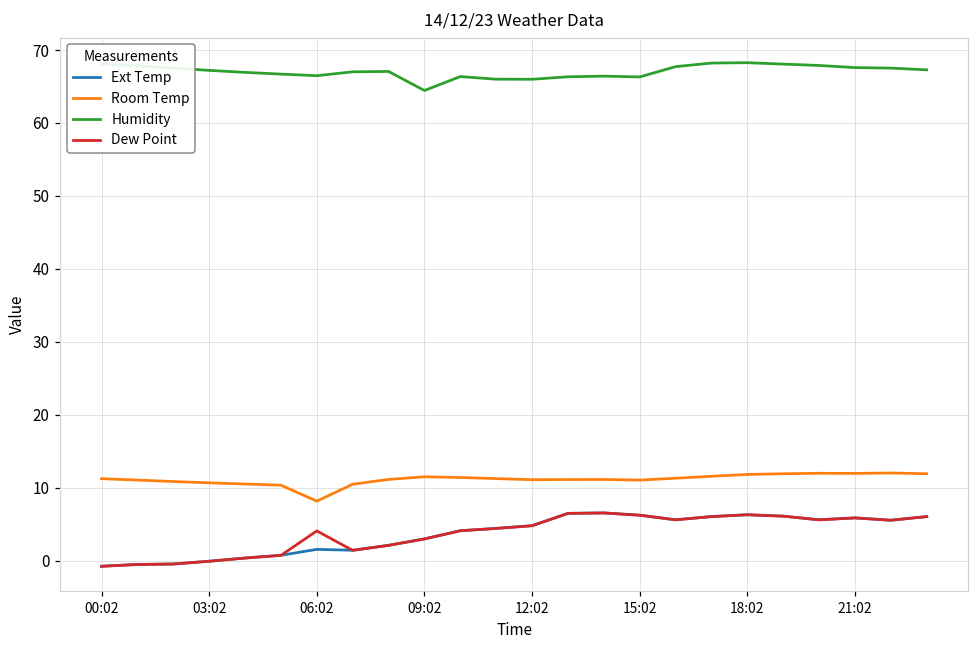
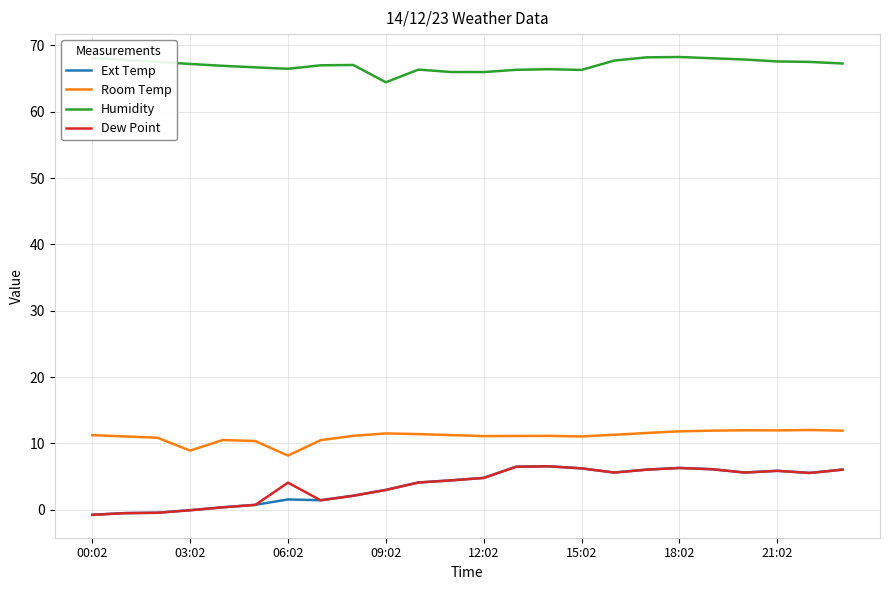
Room Temp, 03:02: 11 -> 9
